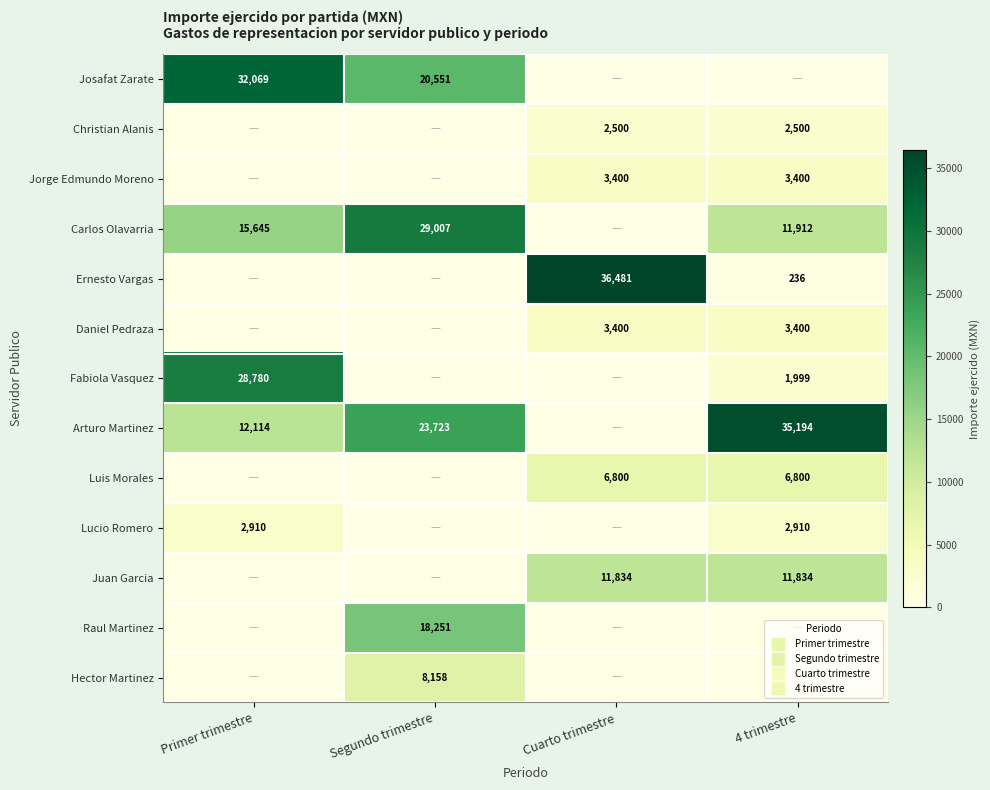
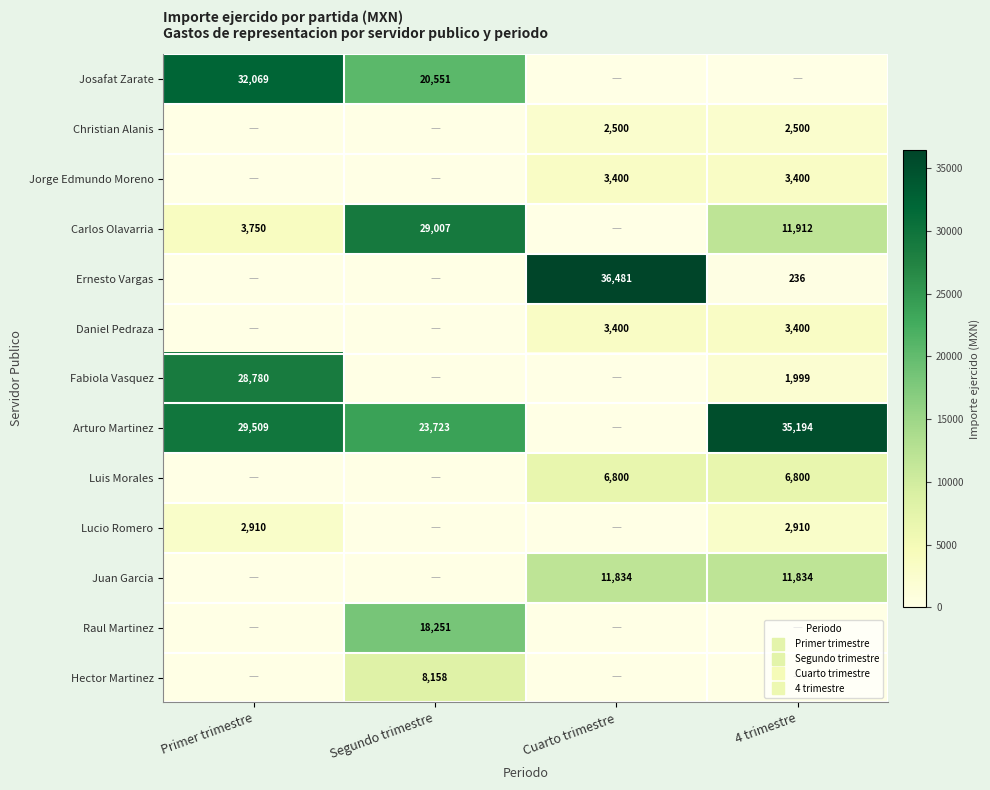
Carlos Olavarria, Primer trimestre: 15,645 -> 3,750
Arturo Martinez, Primer trimestre: 12,114 -> 29,509
